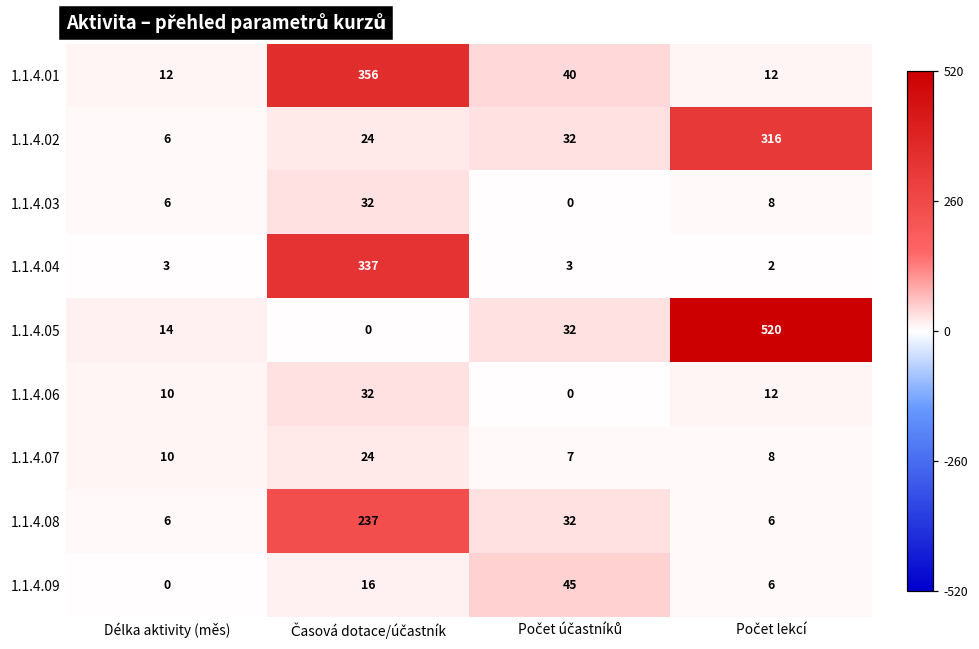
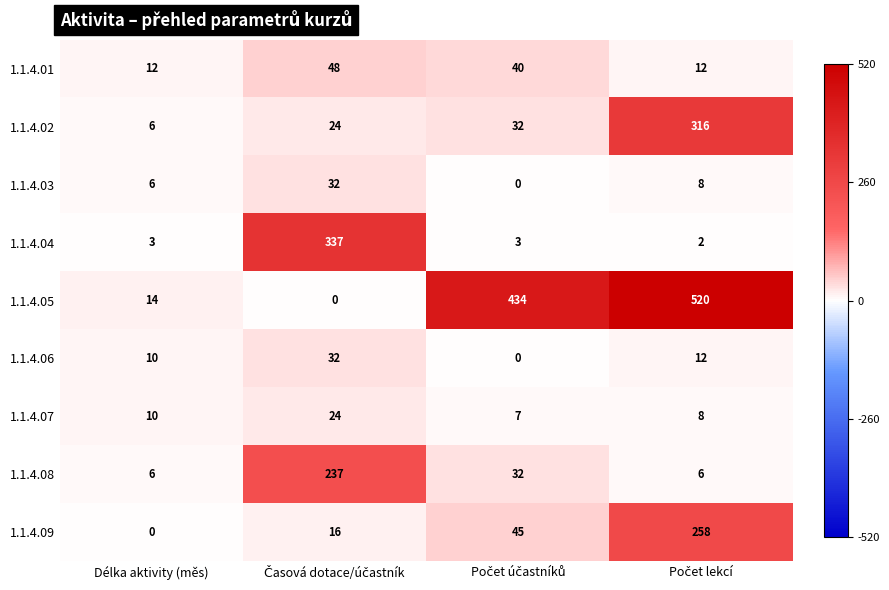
1.1.4.01, Časová dotace/účastník: 356 -> 48
1.1.4.05, Počet účastníků: 32 -> 434
1.1.4.09, Počet lekcí: 6 -> 258
